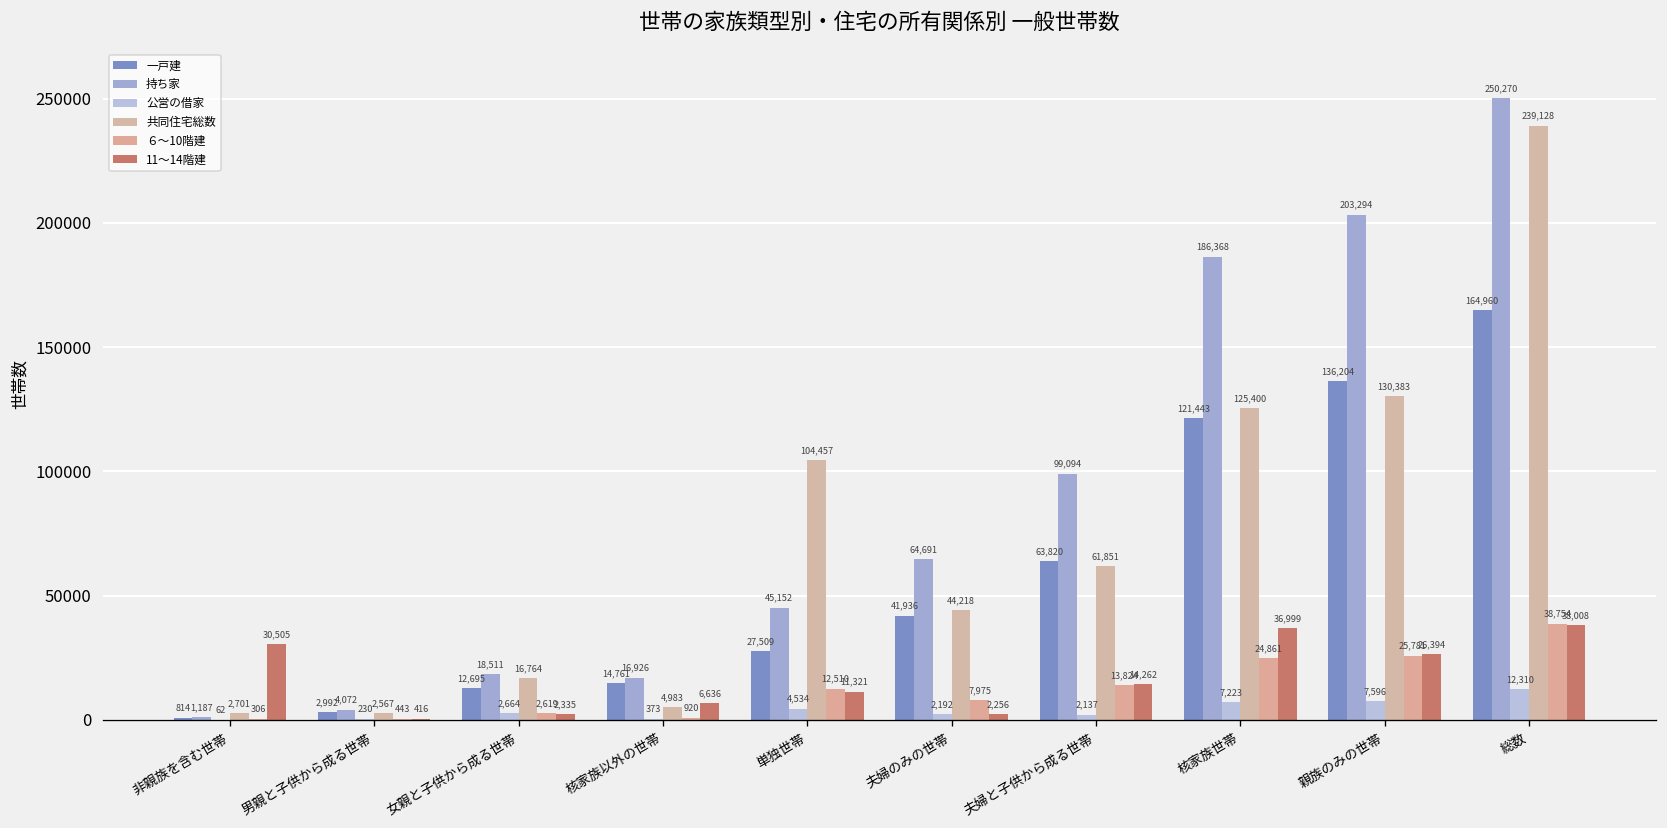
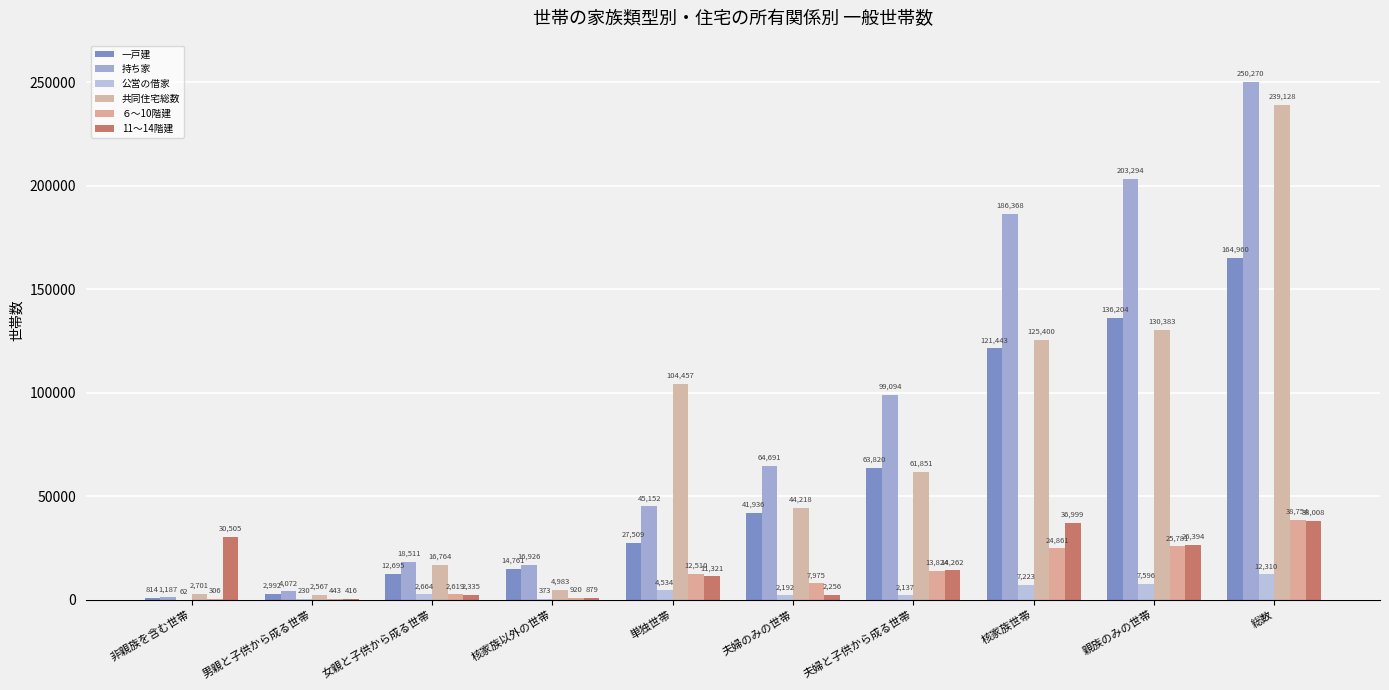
11～14階建, 核家族以外の世帯: 6,636 -> 879
